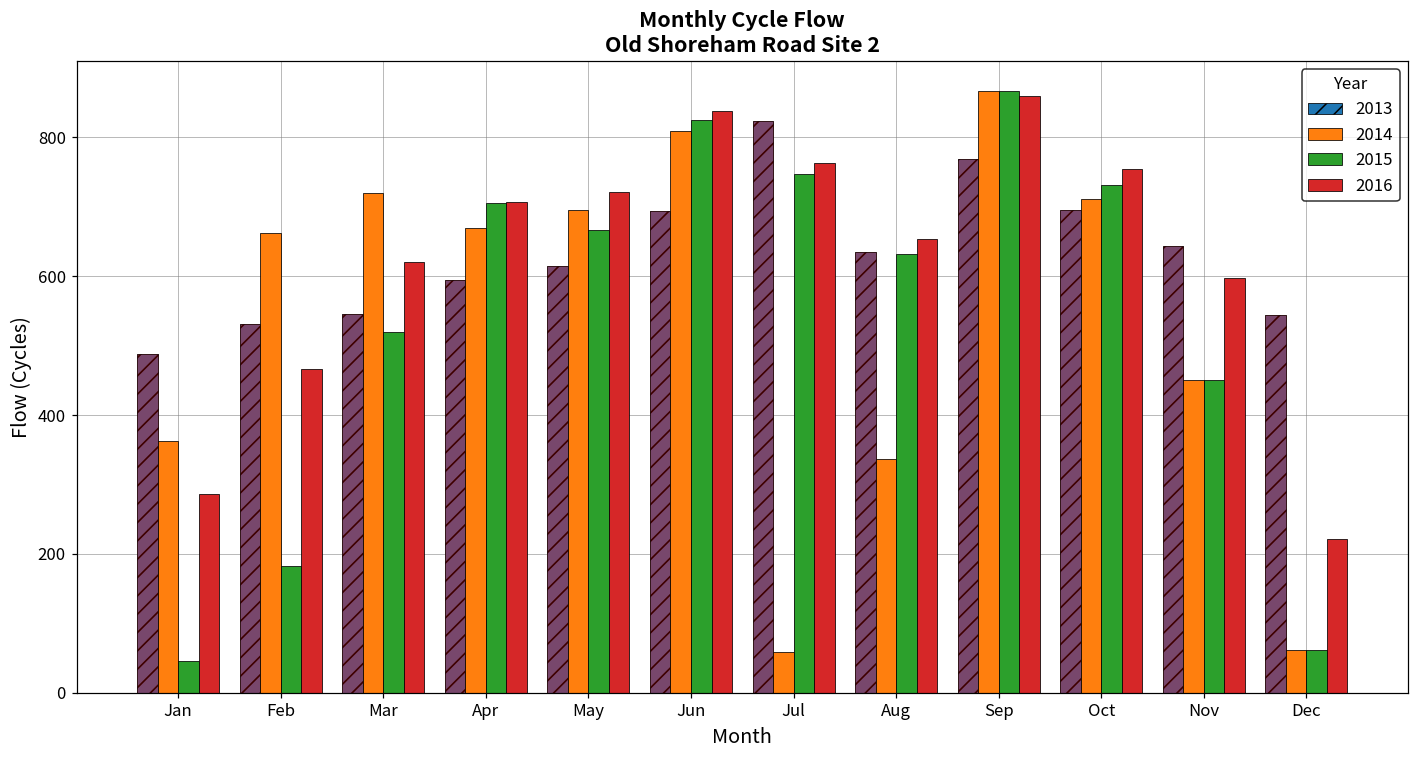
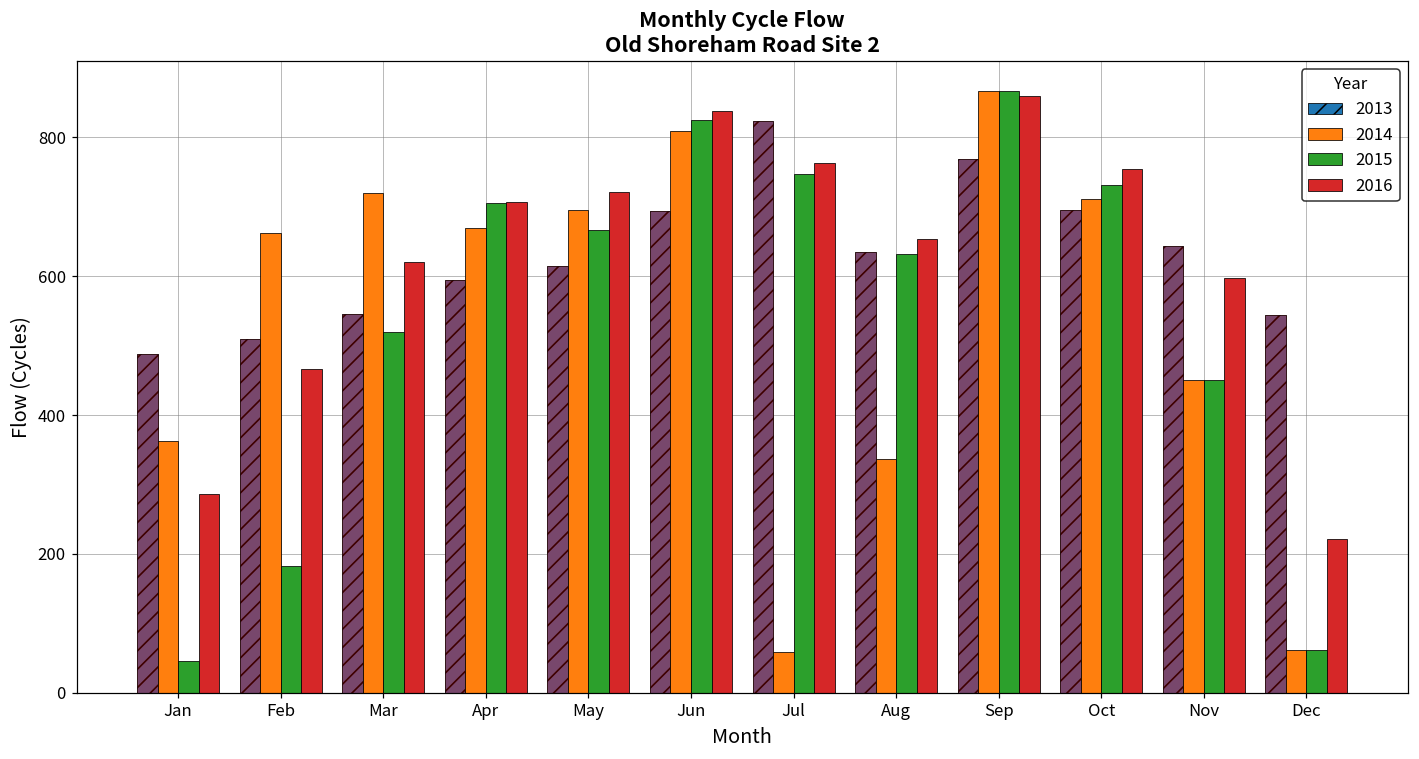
2013, Feb: 530 -> 510
